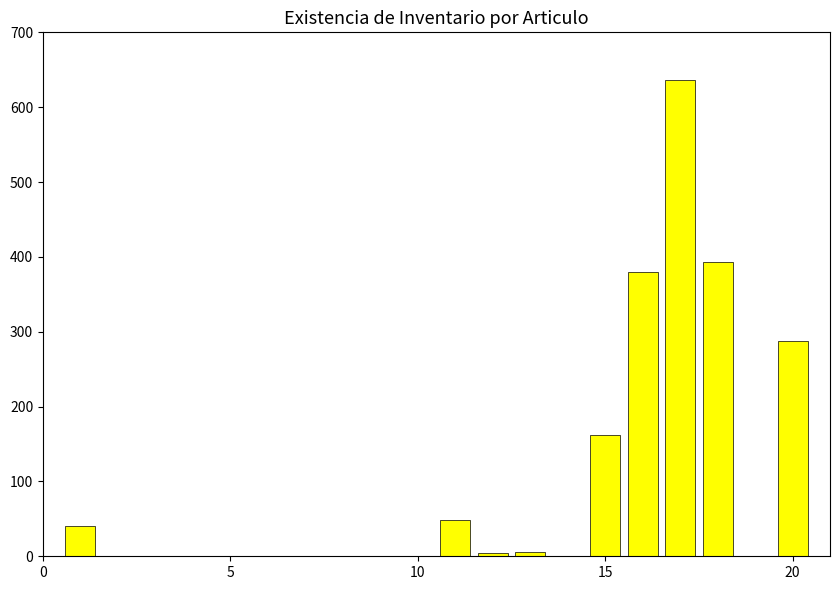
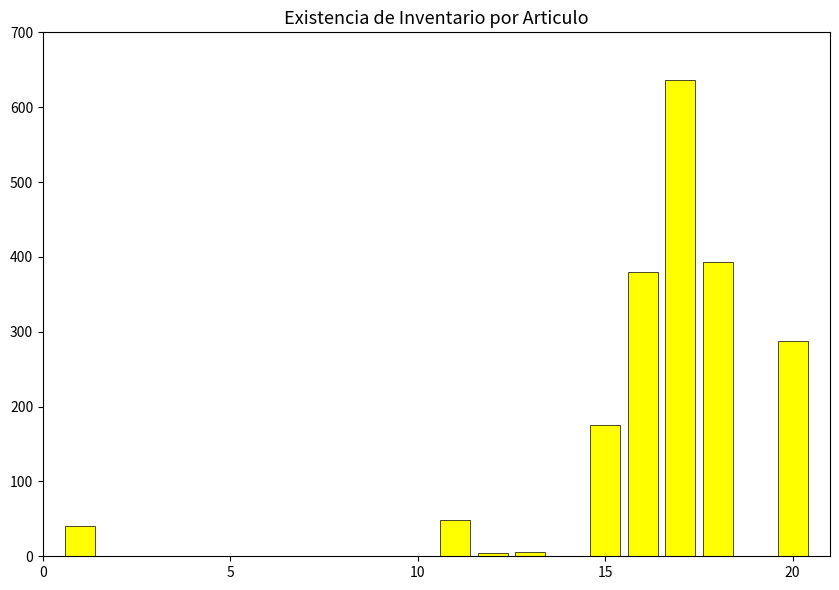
15: 160 -> 180
